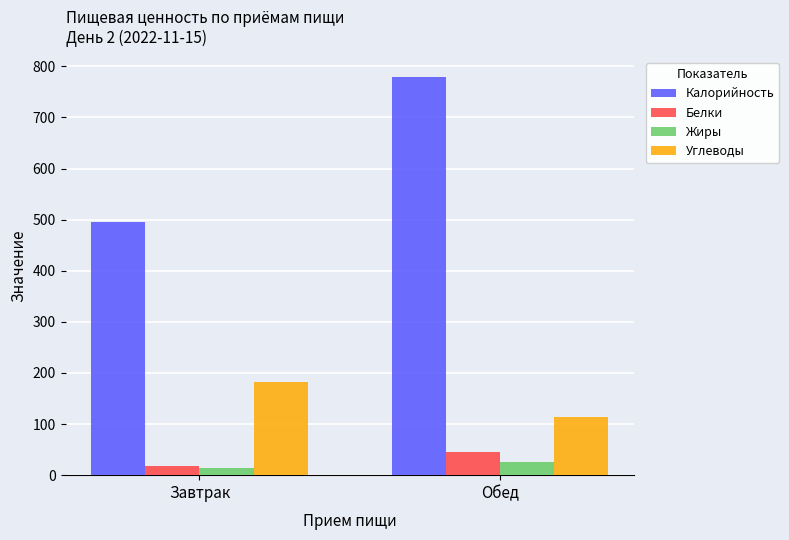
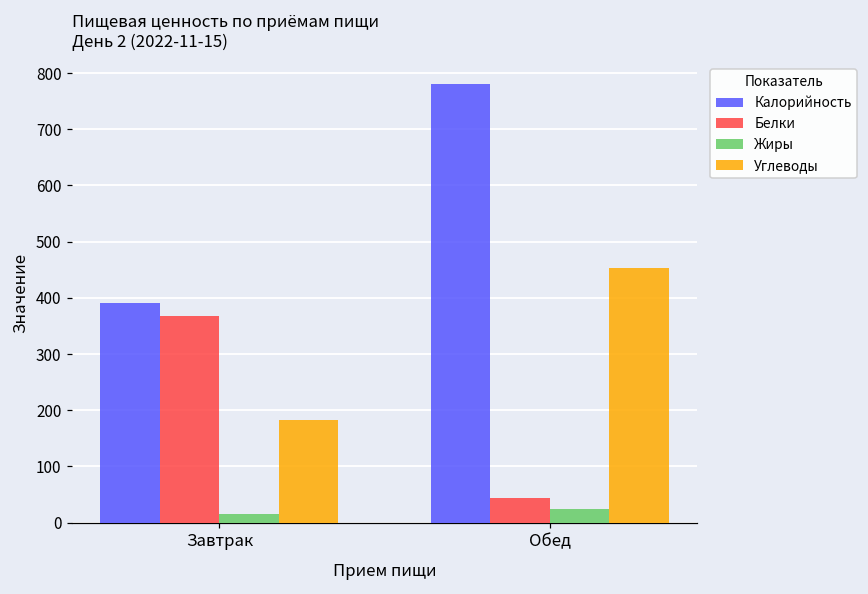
Калорийность, Завтрак: 500 -> 390
Белки, Завтрак: 20 -> 370
Углеводы, Обед: 110 -> 450
